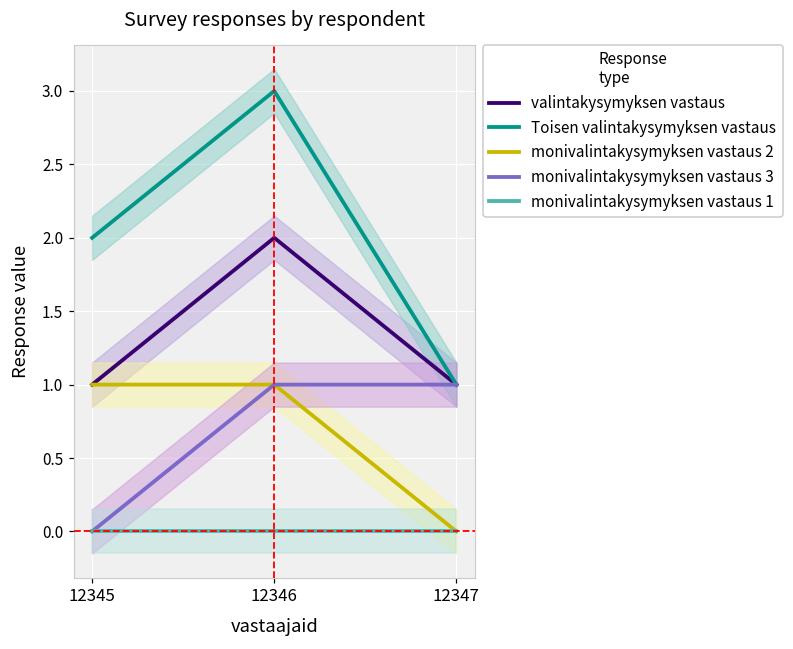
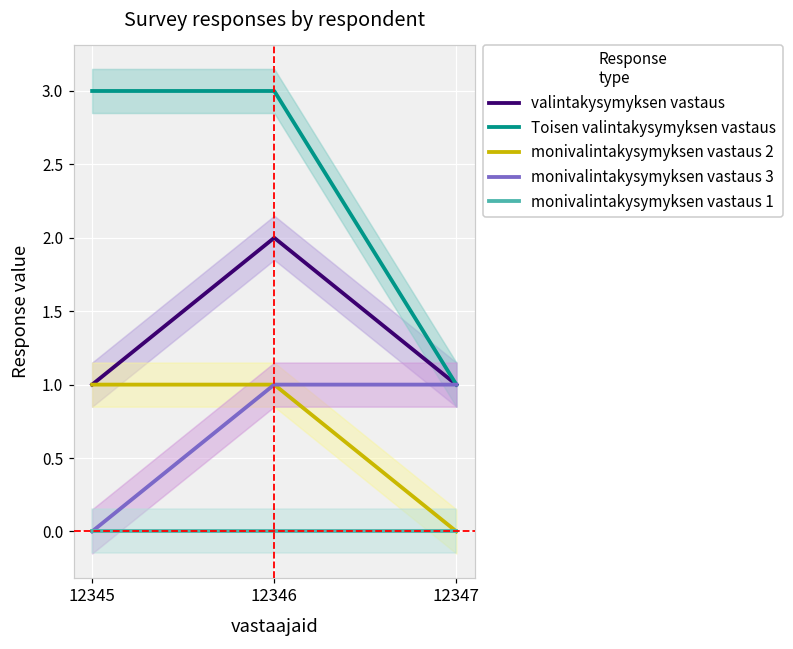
Toisen valintakysymyksen vastaus, 12345: 2 -> 3
